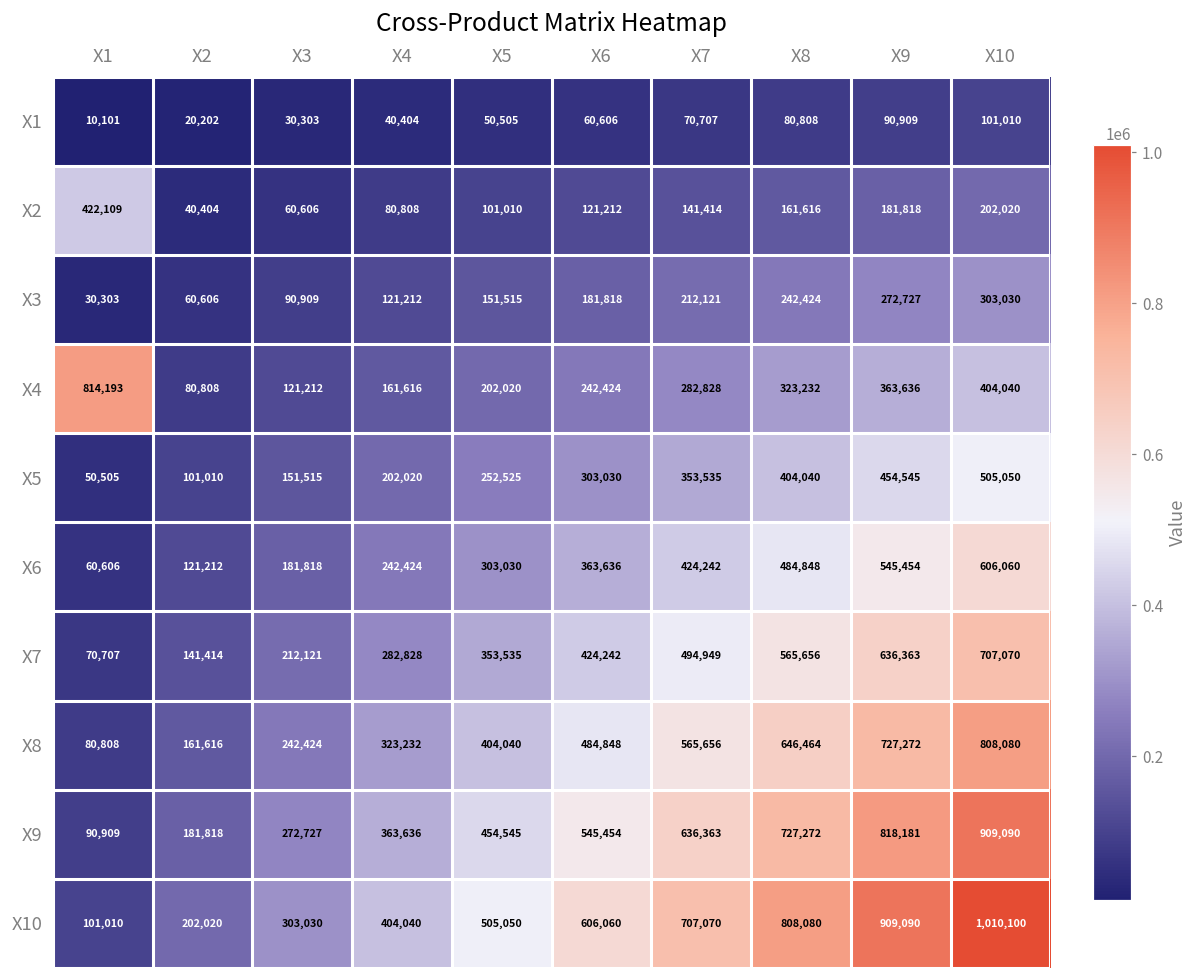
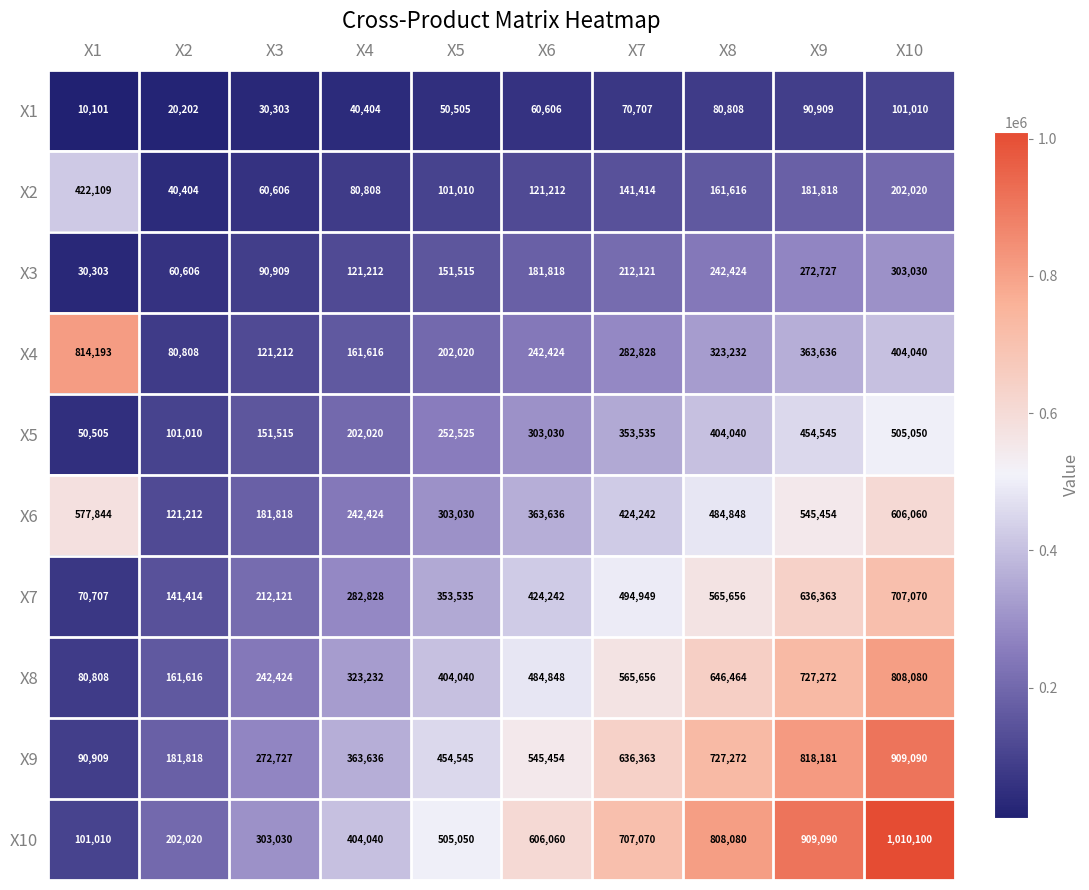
X6, X1: 60,606 -> 577,844
